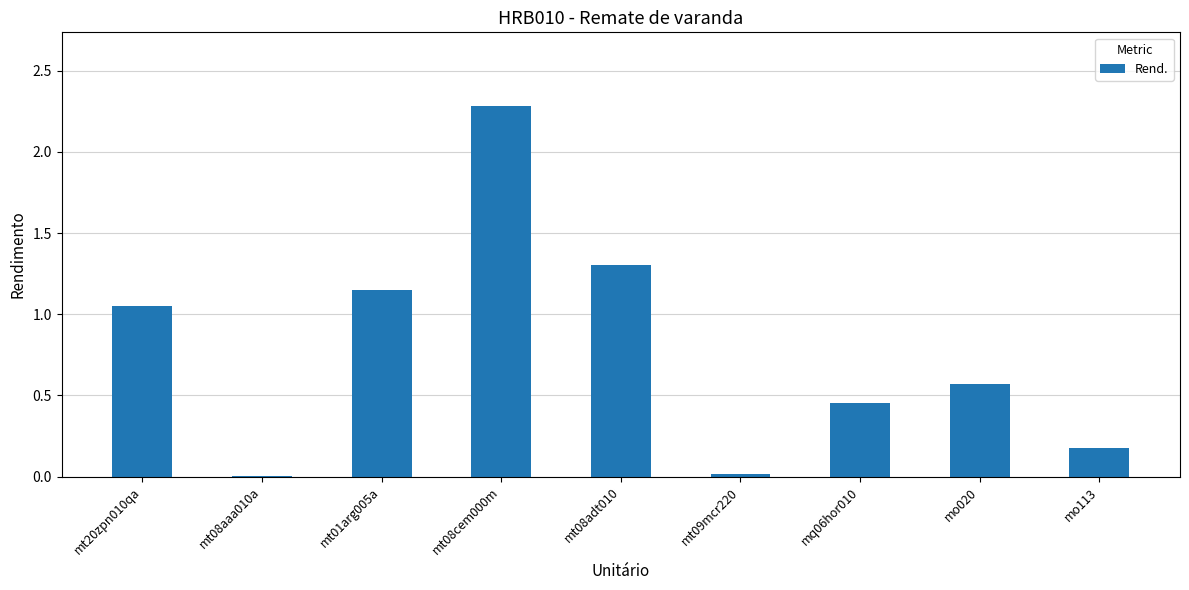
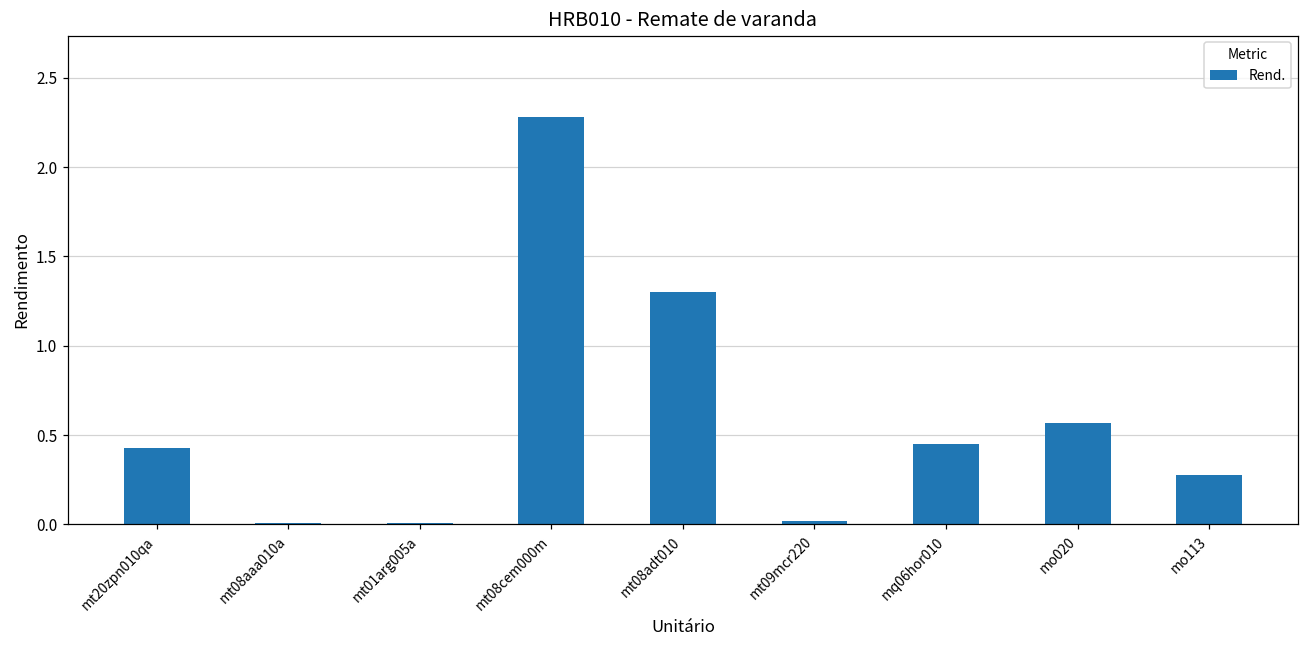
mt20zpn010qa: 1.05 -> 0.43
mt01arg005a: 1.15 -> 0.01
mo113: 0.18 -> 0.28
